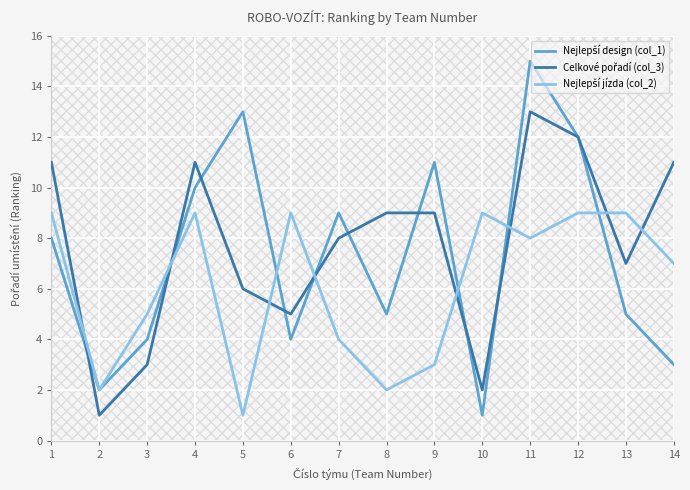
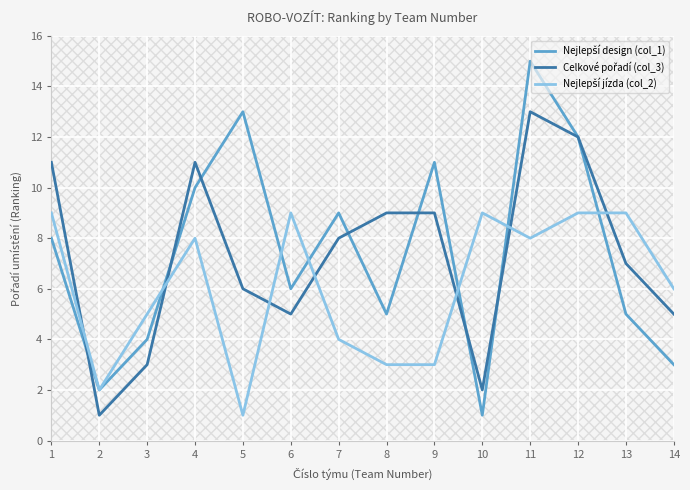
Nejlepší jízda (col_2), 4: 9 -> 8
Nejlepší design (col_1), 6: 4 -> 6
Nejlepší jízda (col_2), 8: 2 -> 3
Celkové pořadí (col_3), 14: 11 -> 5
Nejlepší jízda (col_2), 14: 7 -> 6
